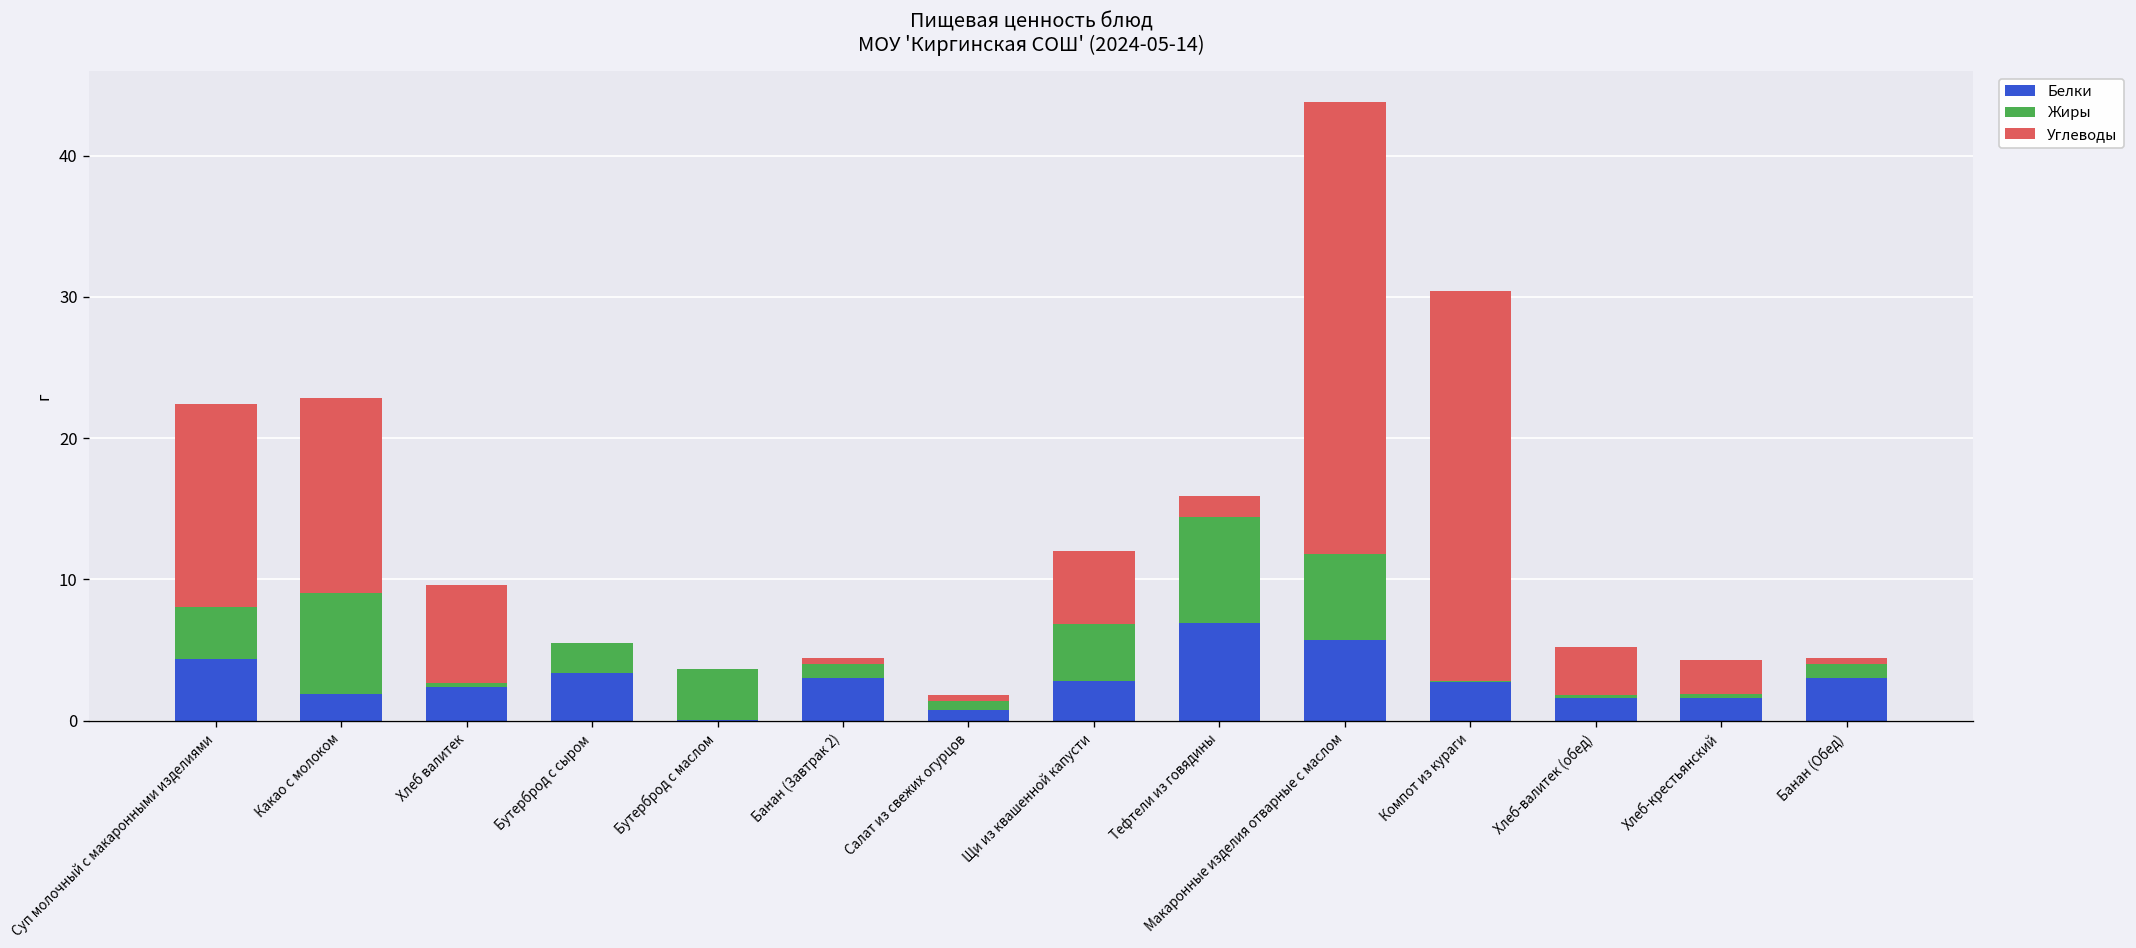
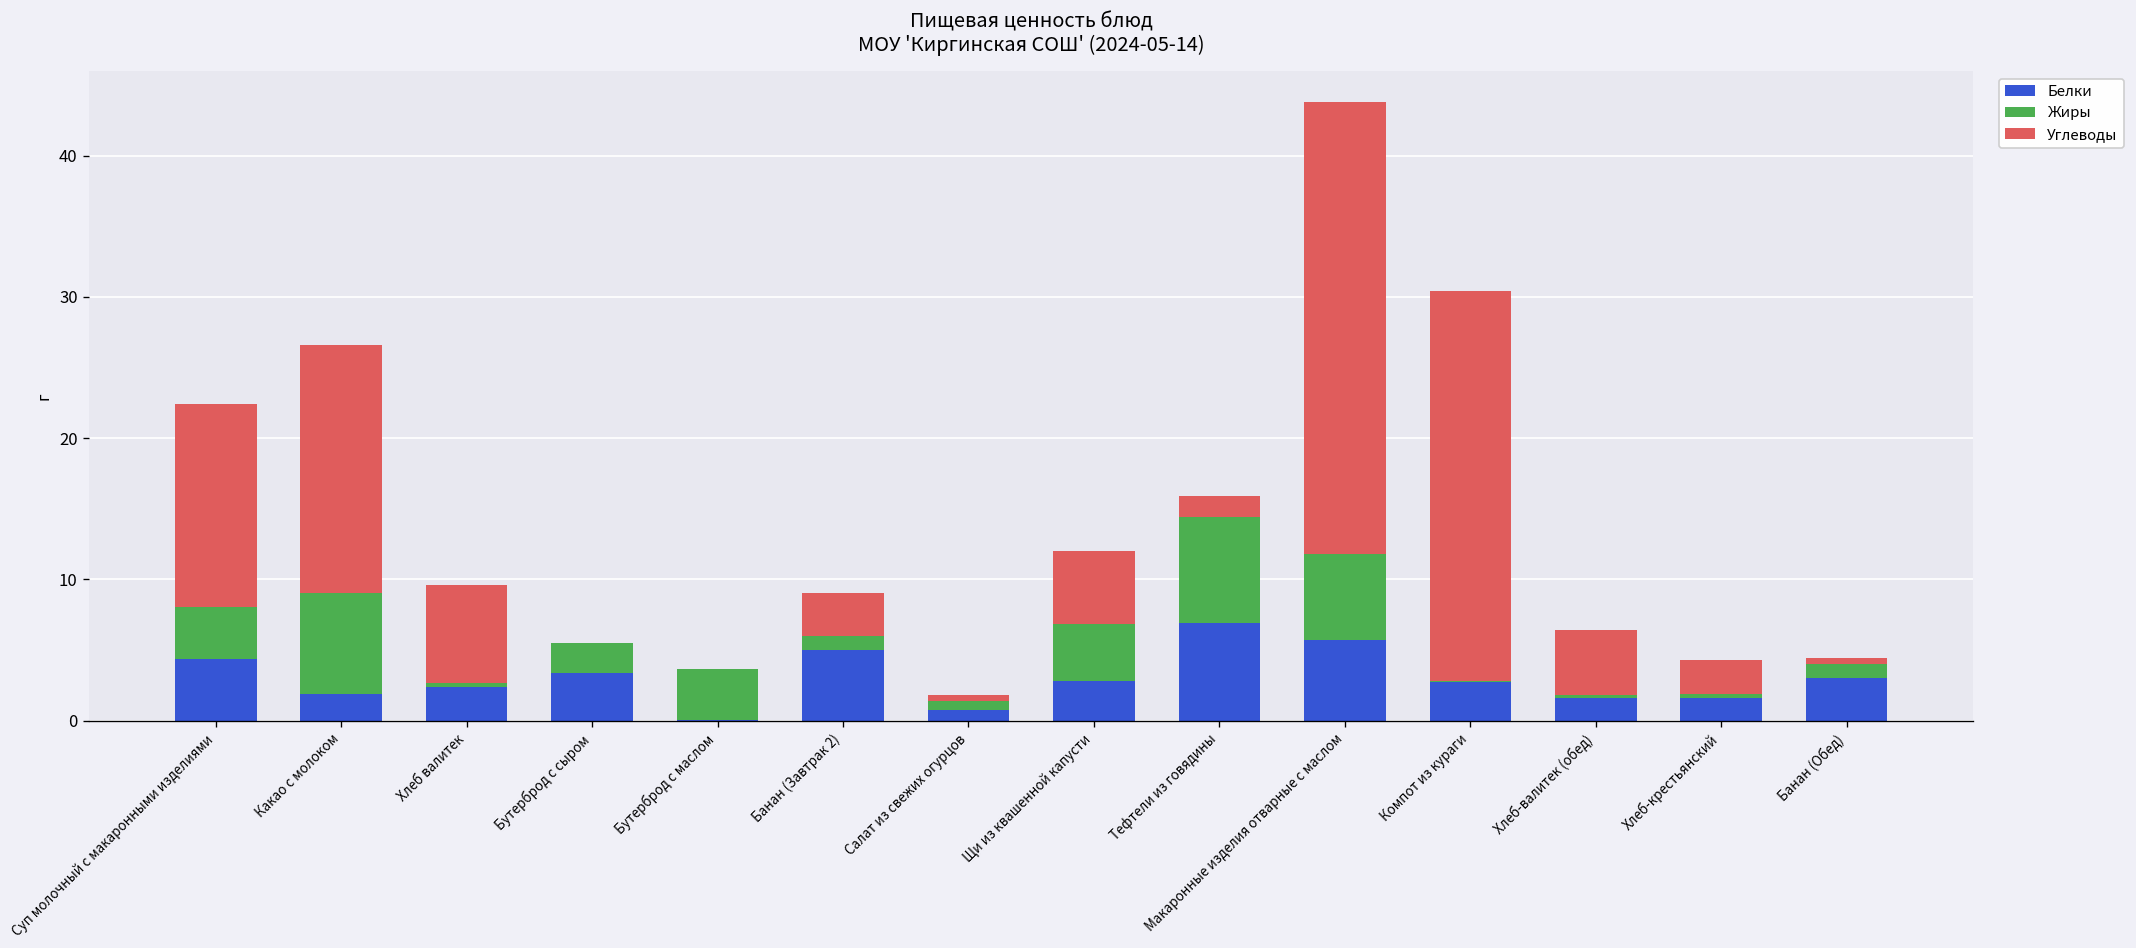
Углеводы, Какао с молоком: 13.8 -> 17.6
Белки, Банан (Завтрак 2): 3 -> 5
Углеводы, Банан (Завтрак 2): 0.4 -> 3.0
Углеводы, Хлеб-валитек (обед): 3.4 -> 4.6
